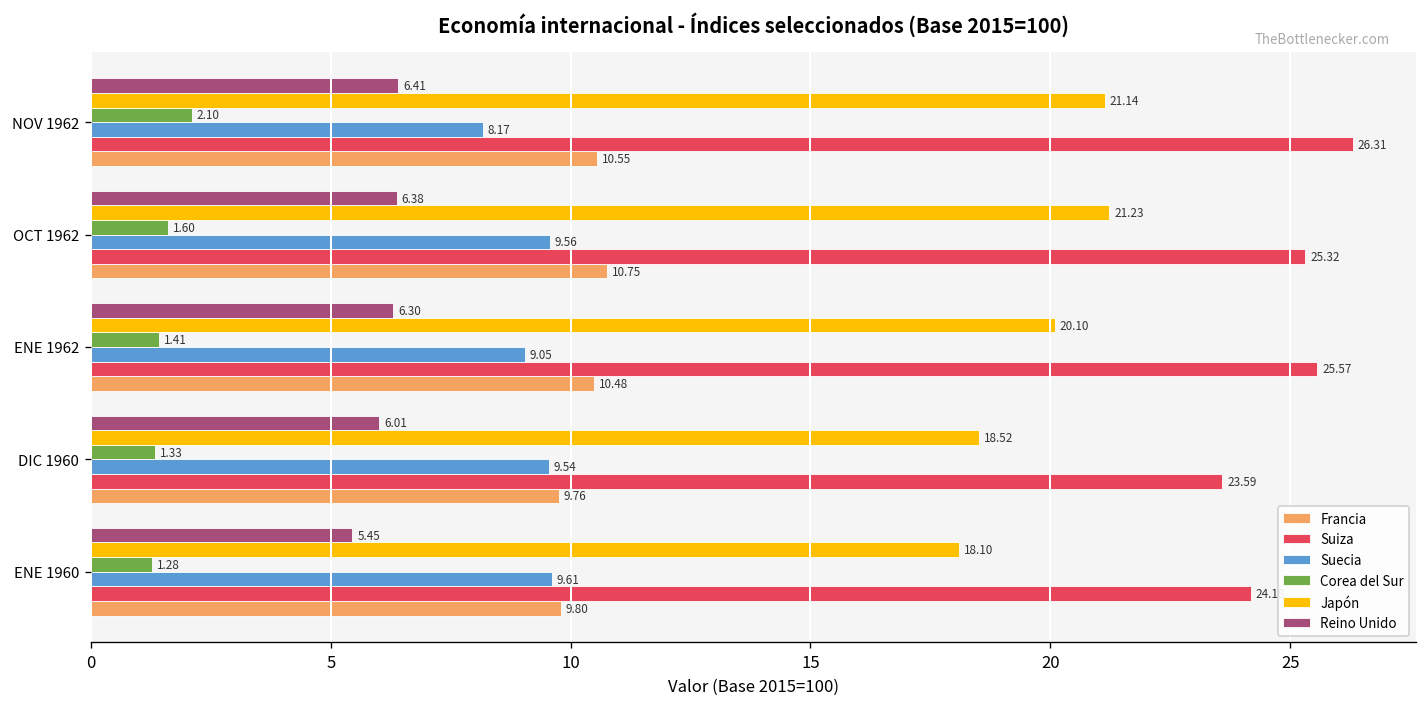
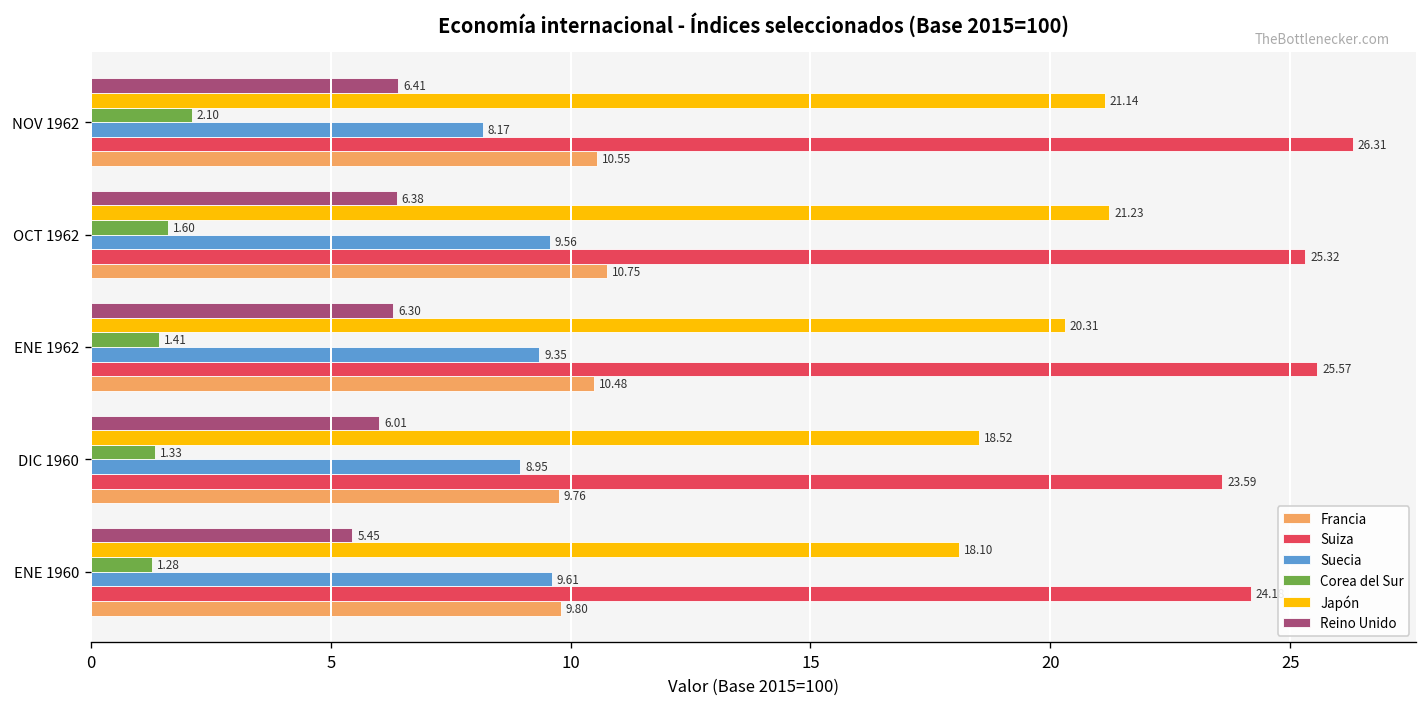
Japón, ENE 1962: 20.10 -> 20.31
Suecia, ENE 1962: 9.05 -> 9.35
Suecia, DIC 1960: 9.54 -> 8.95
